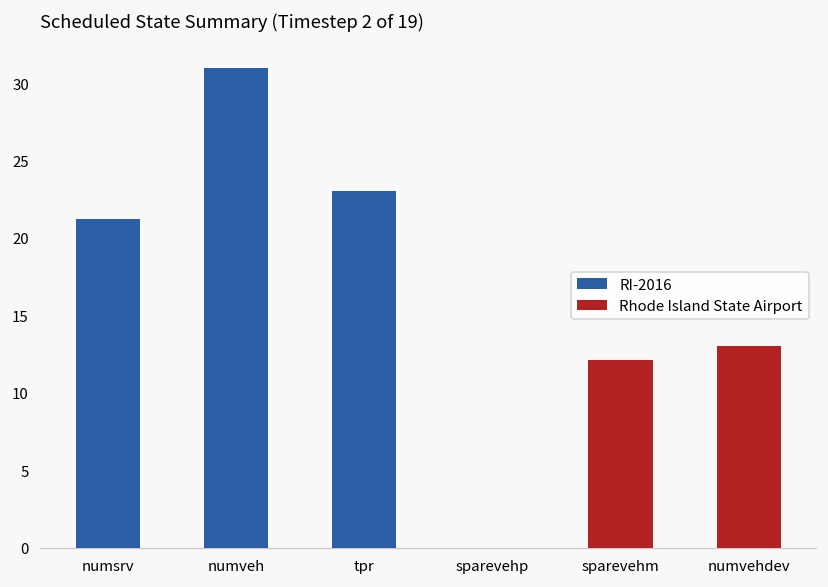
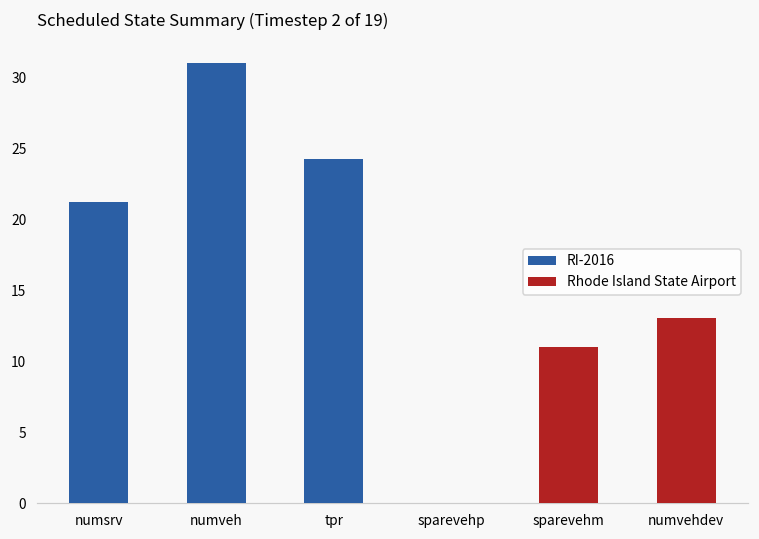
RI-2016, tpr: 23.0 -> 24.2
Rhode Island State Airport, sparevehm: 12.1 -> 11.0
